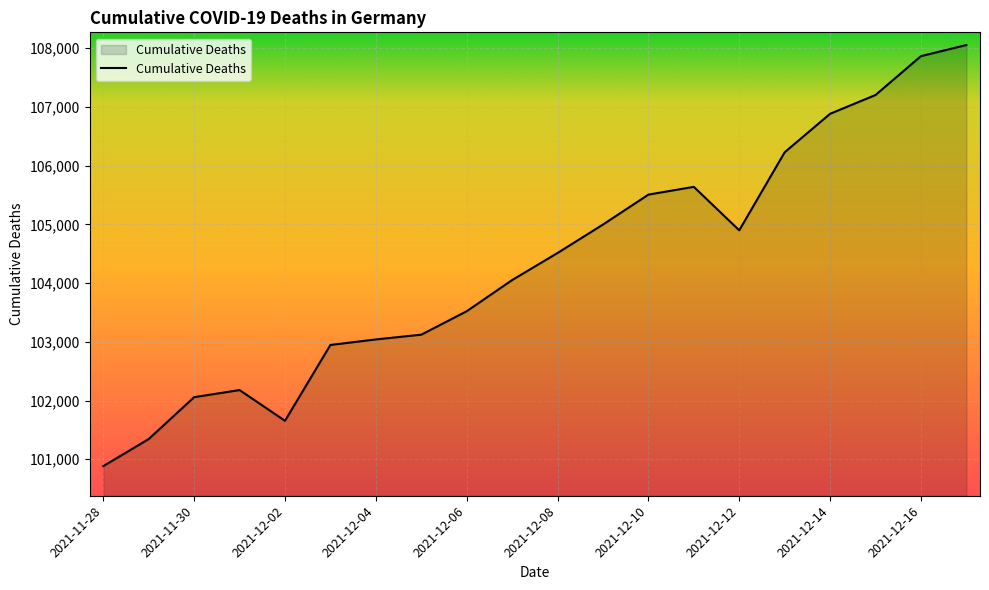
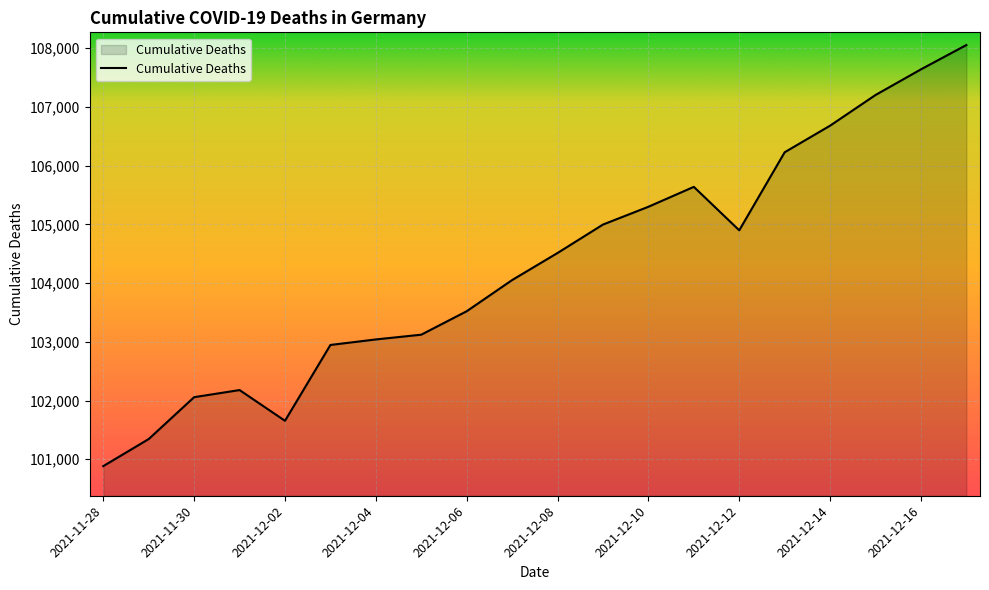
2021-12-10: 105,500 -> 105,300
2021-12-14: 106,900 -> 106,700
2021-12-16: 107,900 -> 107,600
